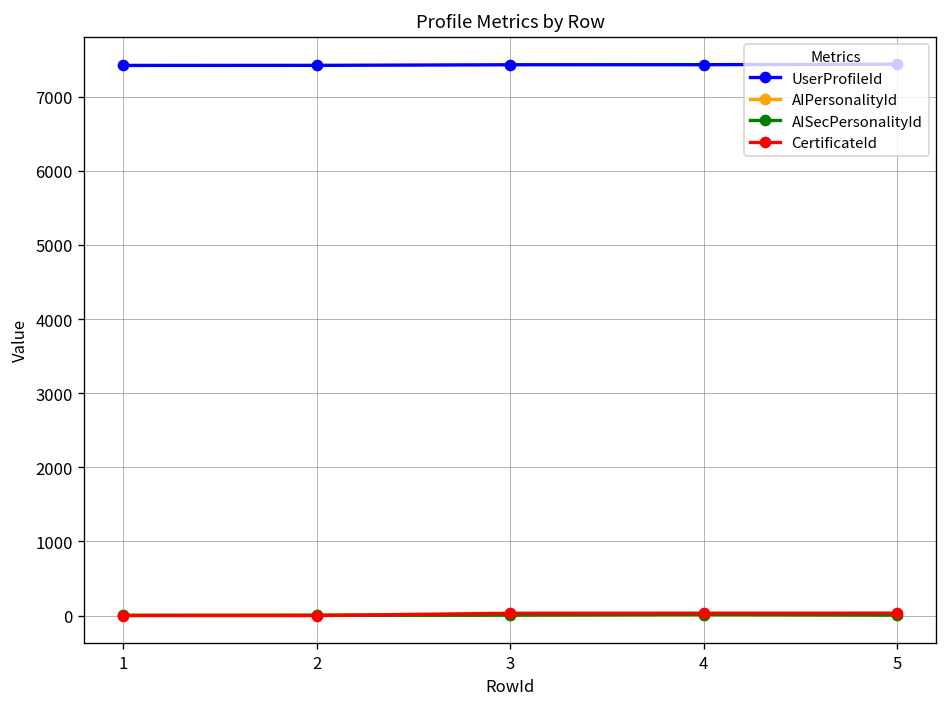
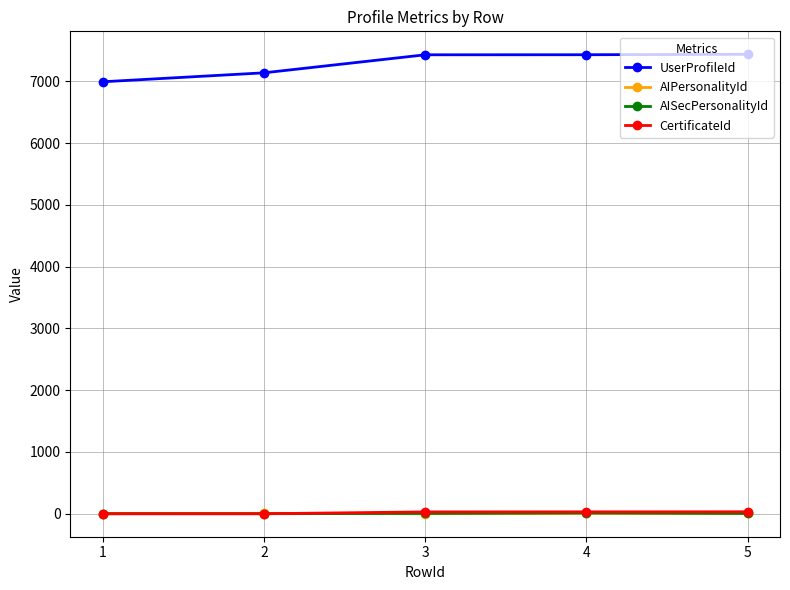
UserProfileId, 1: 7400 -> 7000
UserProfileId, 2: 7400 -> 7100
